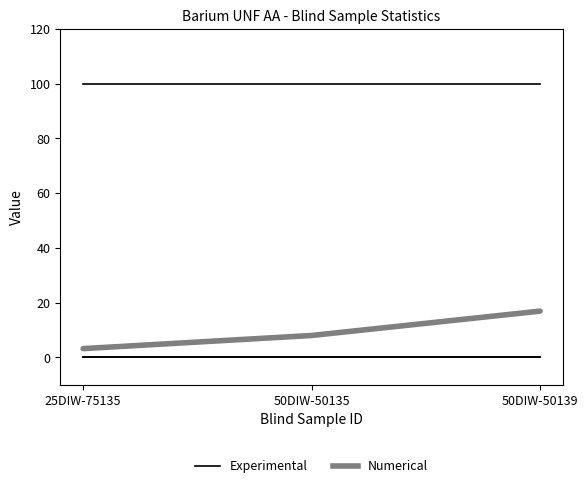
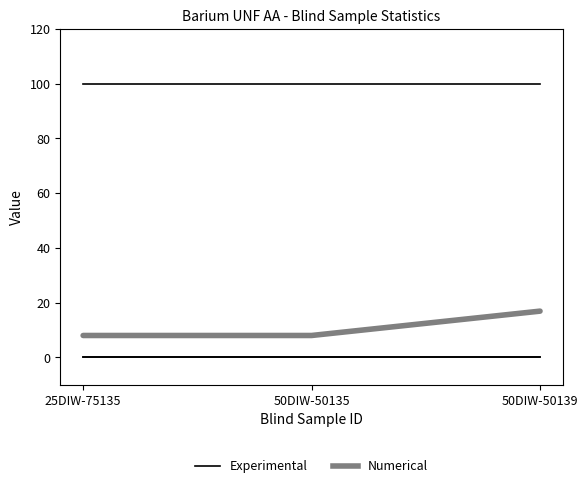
Numerical, 25DIW-75135: 3 -> 8
